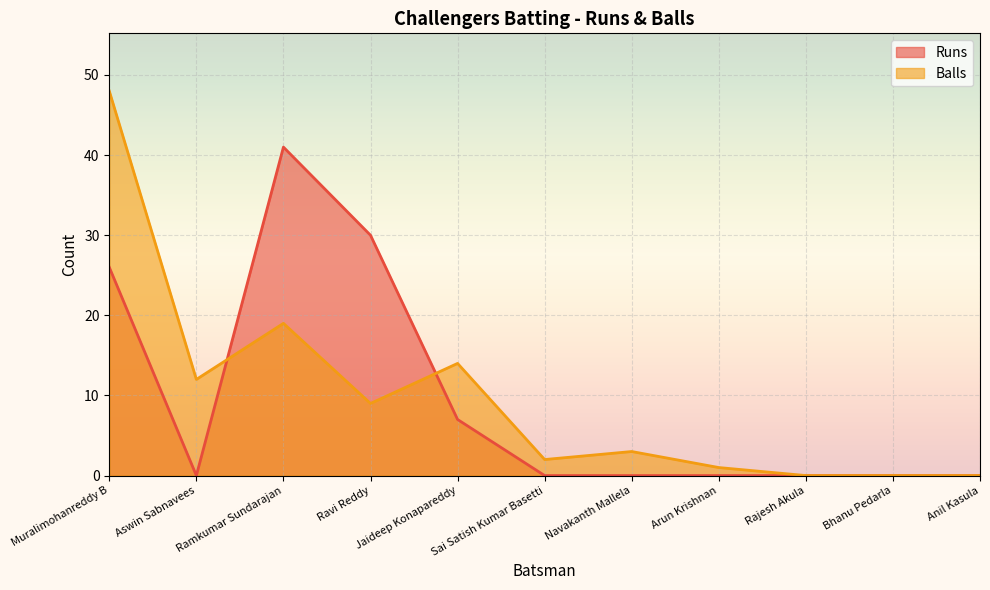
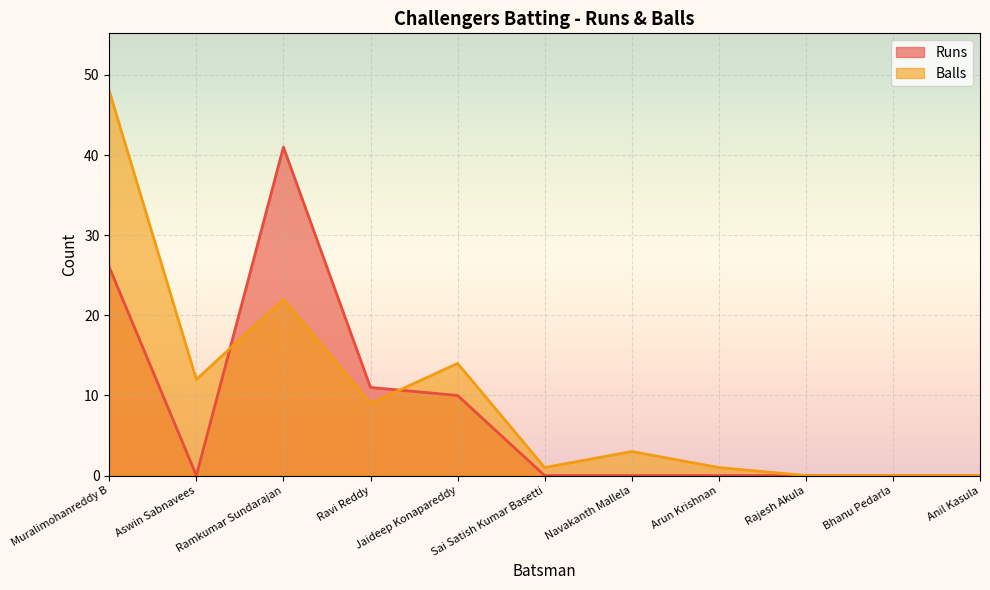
Balls, Ramkumar Sundarajan: 19 -> 22
Runs, Ravi Reddy: 30 -> 11
Runs, Jaideep Konapareddy: 7 -> 10
Balls, Sai Satish Kumar Basetti: 2 -> 1
